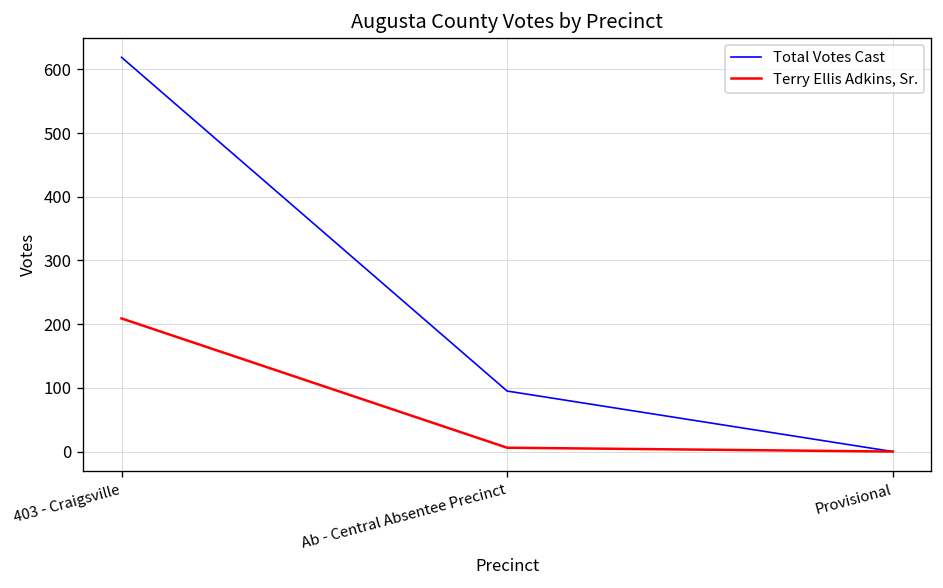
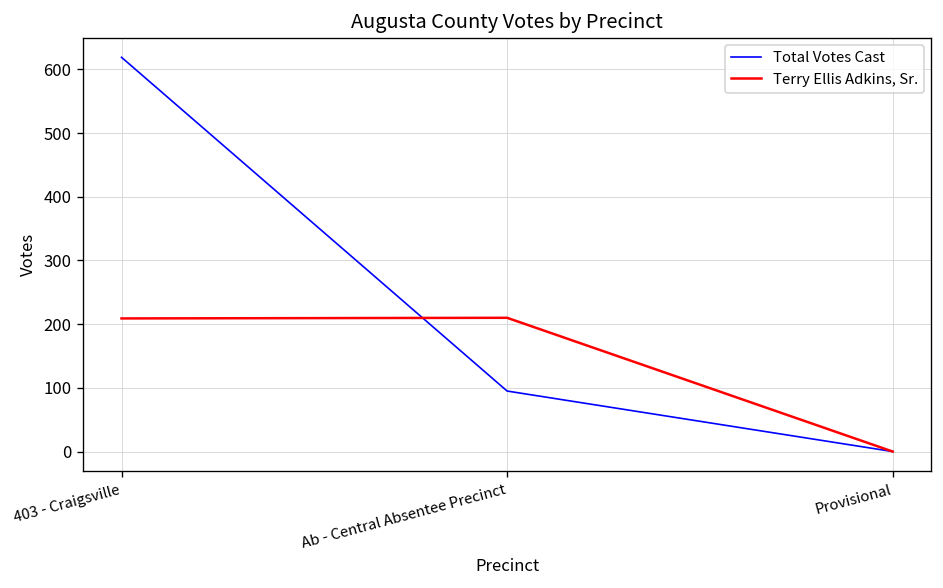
Terry Ellis Adkins, Sr., Ab - Central Absentee Precinct: 10 -> 210
